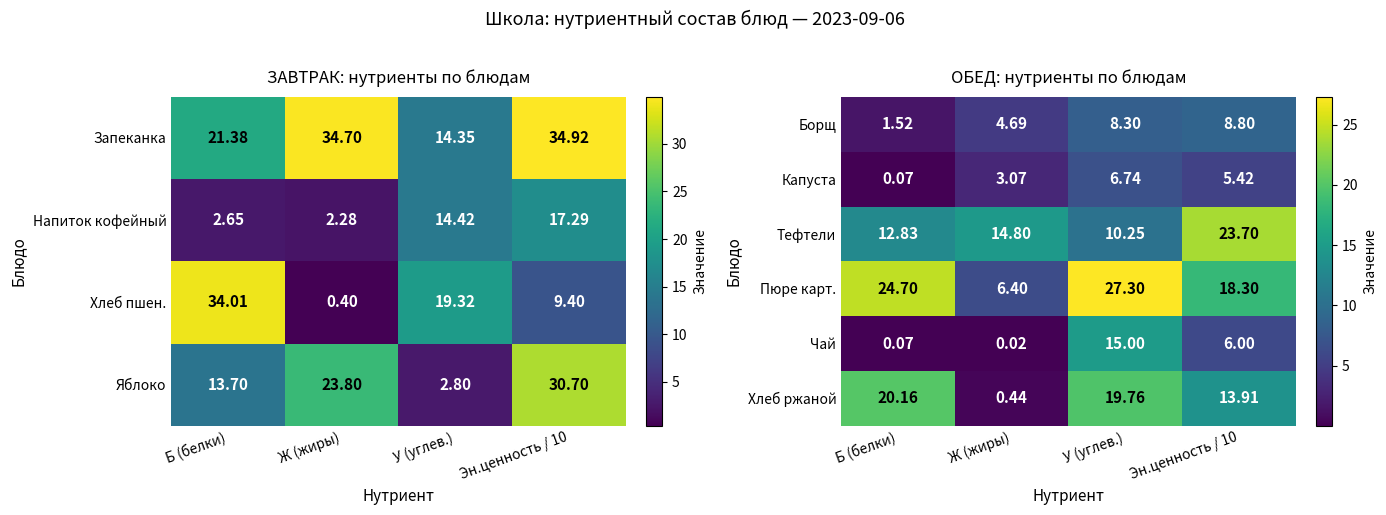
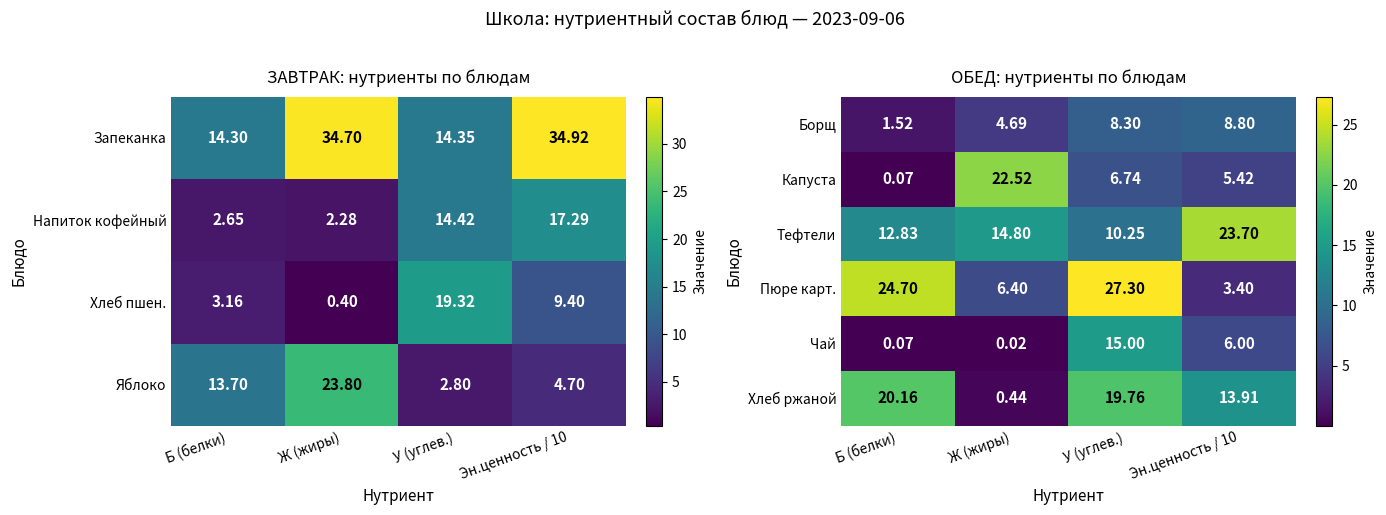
ЗАВТРАК: нутриенты по блюдам, Запеканка, Б (белки): 21.38 -> 14.30
ЗАВТРАК: нутриенты по блюдам, Хлеб пшен., Б (белки): 34.01 -> 3.16
ЗАВТРАК: нутриенты по блюдам, Яблоко, Эн.ценность / 10: 30.70 -> 4.70
ОБЕД: нутриенты по блюдам, Капуста, Ж (жиры): 3.07 -> 22.52
ОБЕД: нутриенты по блюдам, Пюре карт., Эн.ценность / 10: 18.30 -> 3.40
